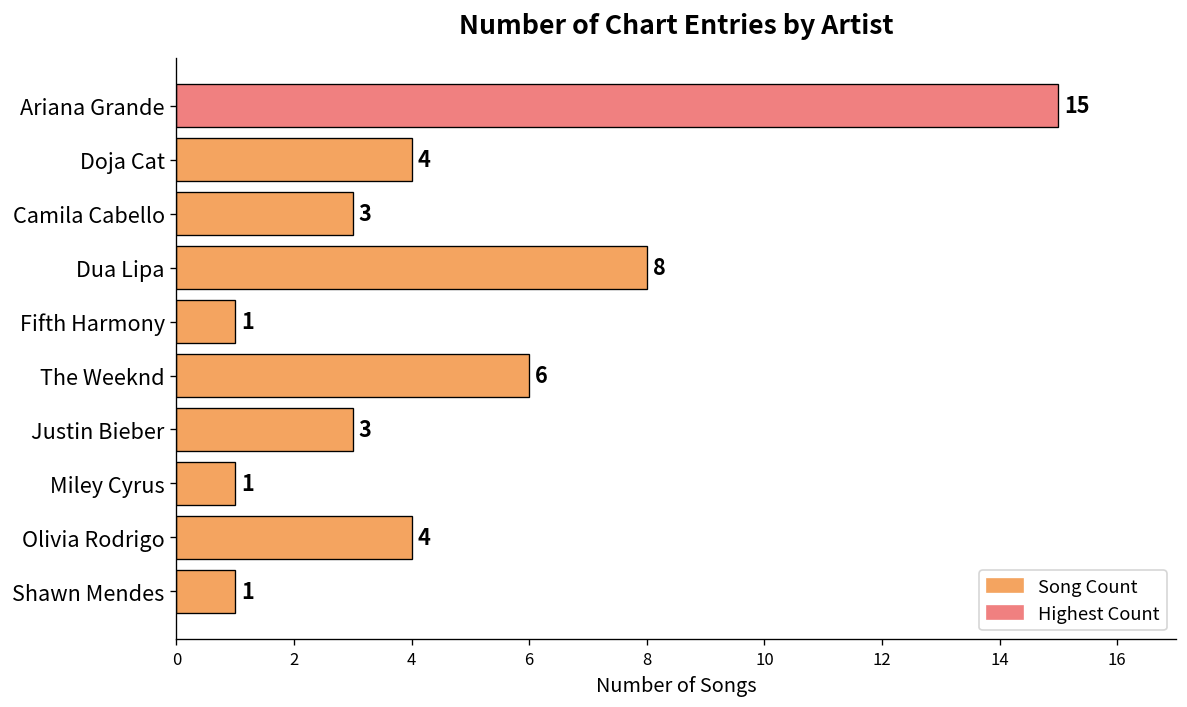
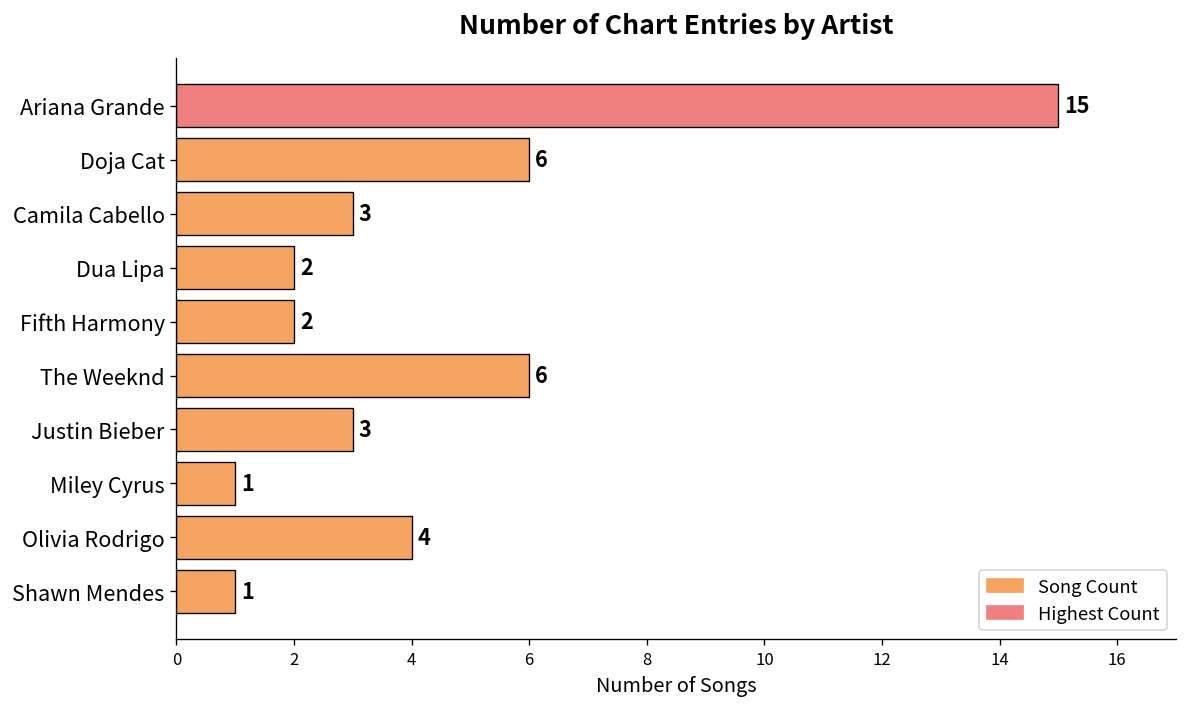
Doja Cat: 4 -> 6
Dua Lipa: 8 -> 2
Fifth Harmony: 1 -> 2
